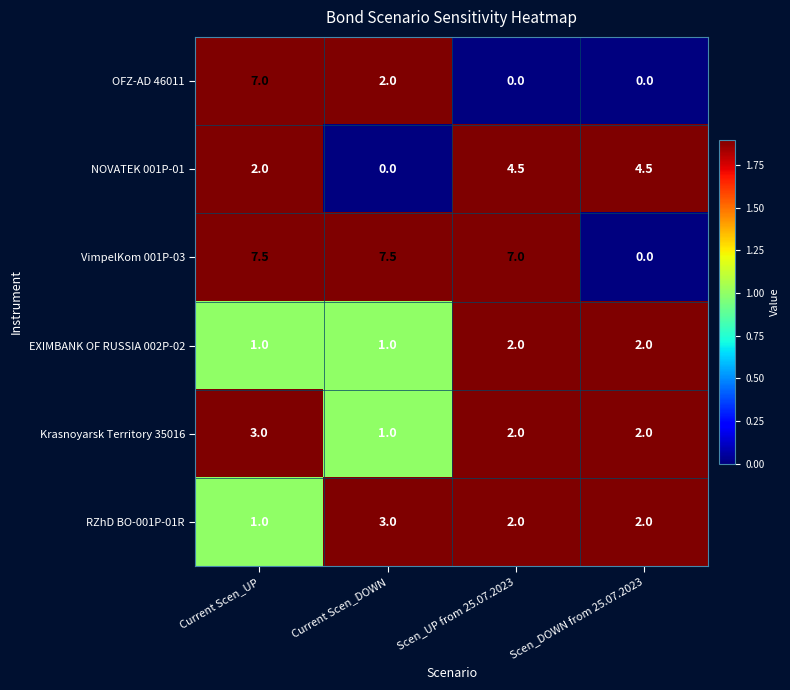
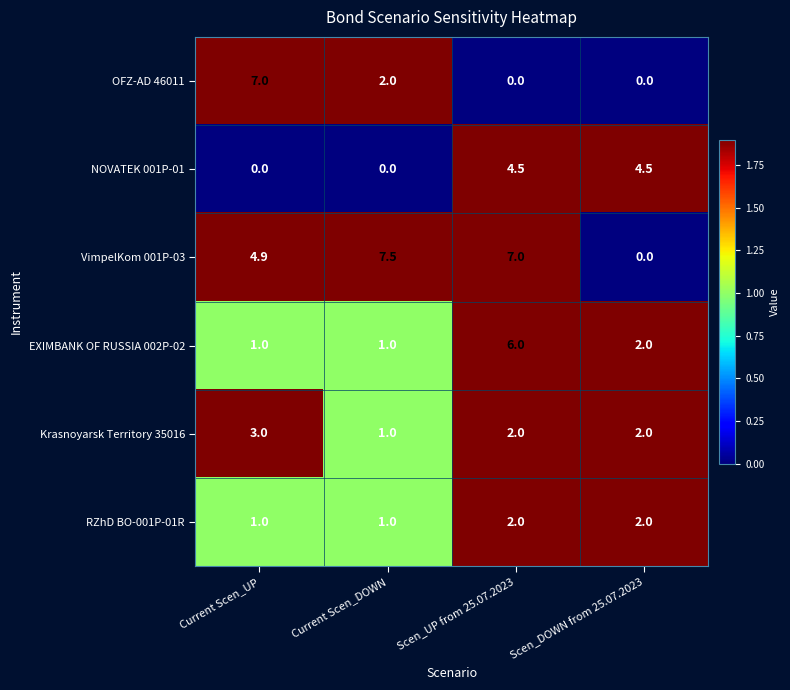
NOVATEK 001P-01, Current Scen_UP: 2.0 -> 0.0
VimpelKom 001P-03, Current Scen_UP: 7.5 -> 4.9
EXIMBANK OF RUSSIA 002P-02, Scen_UP from 25.07.2023: 2.0 -> 6.0
RZhD BO-001P-01R, Current Scen_DOWN: 3.0 -> 1.0
